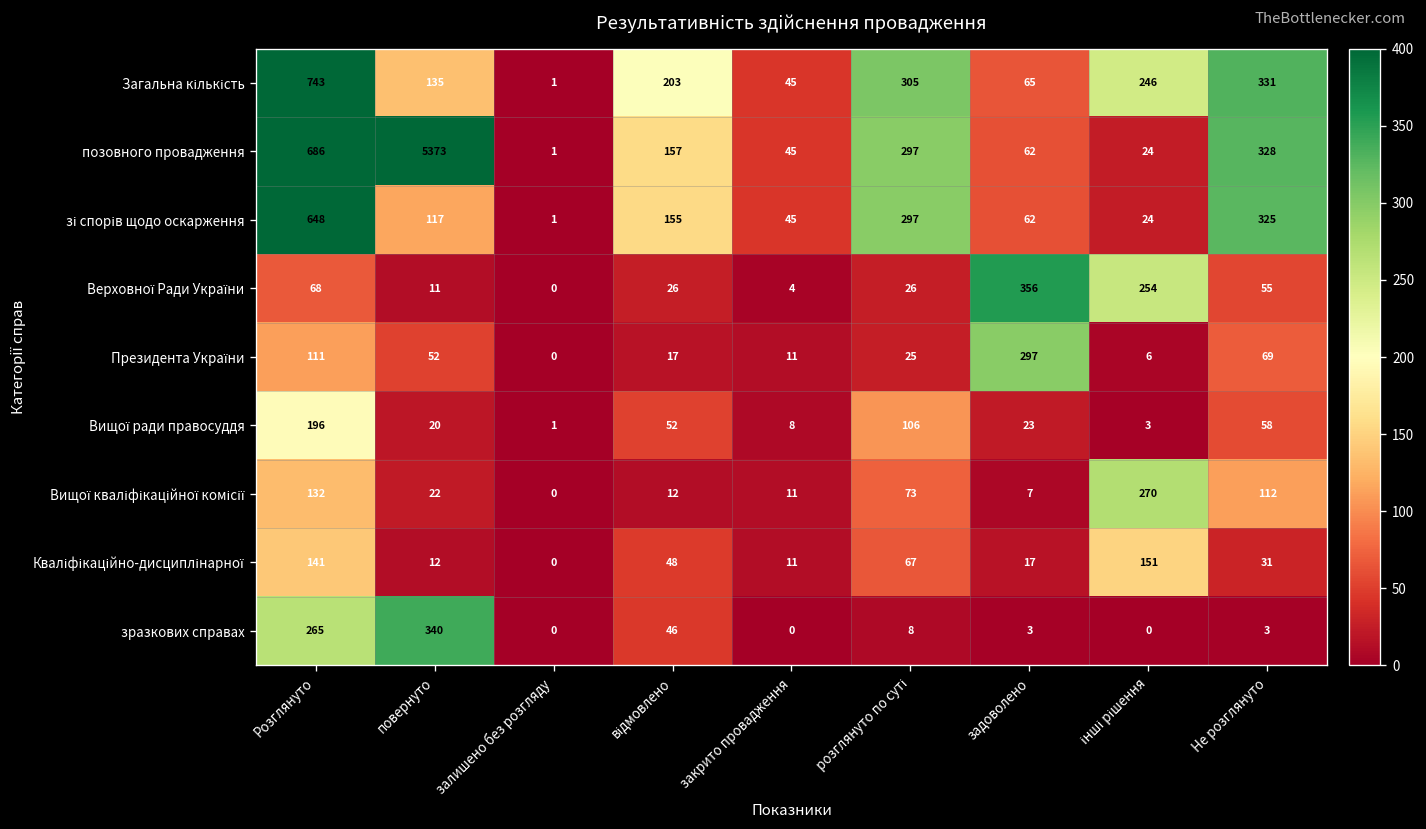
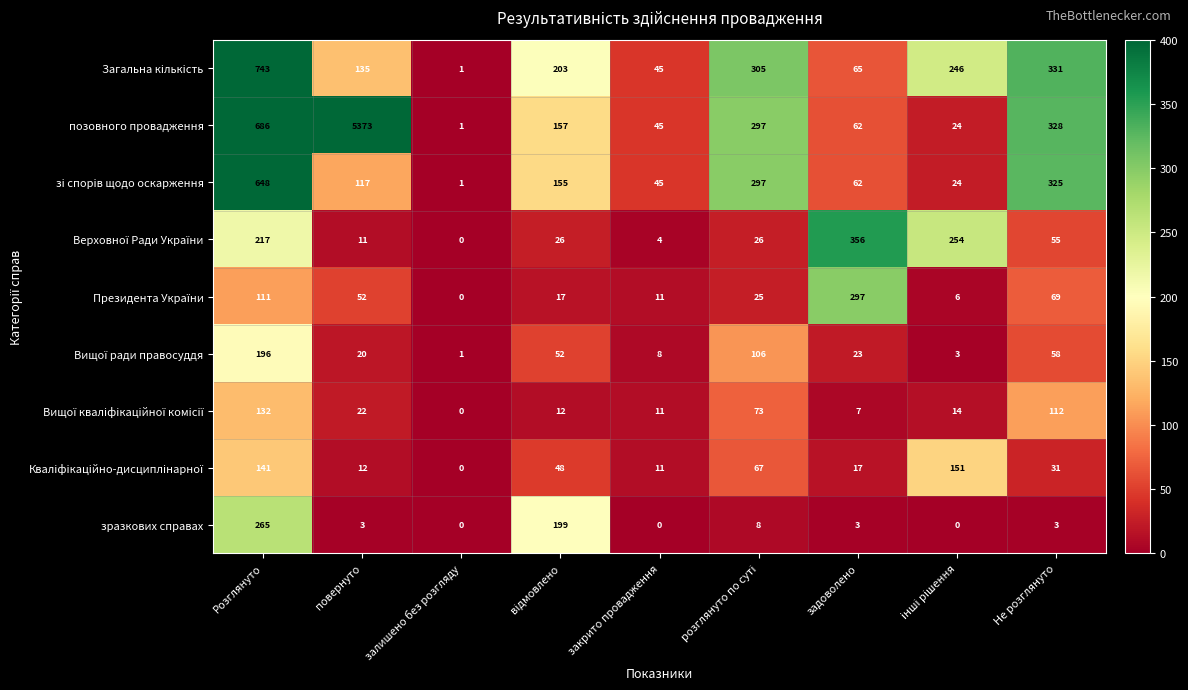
Верховної Ради України, Розглянуто: 68 -> 217
Вищої кваліфікаційної комісії, інші рішення: 270 -> 14
зразкових справах, повернуто: 340 -> 3
зразкових справах, відмовлено: 46 -> 199
